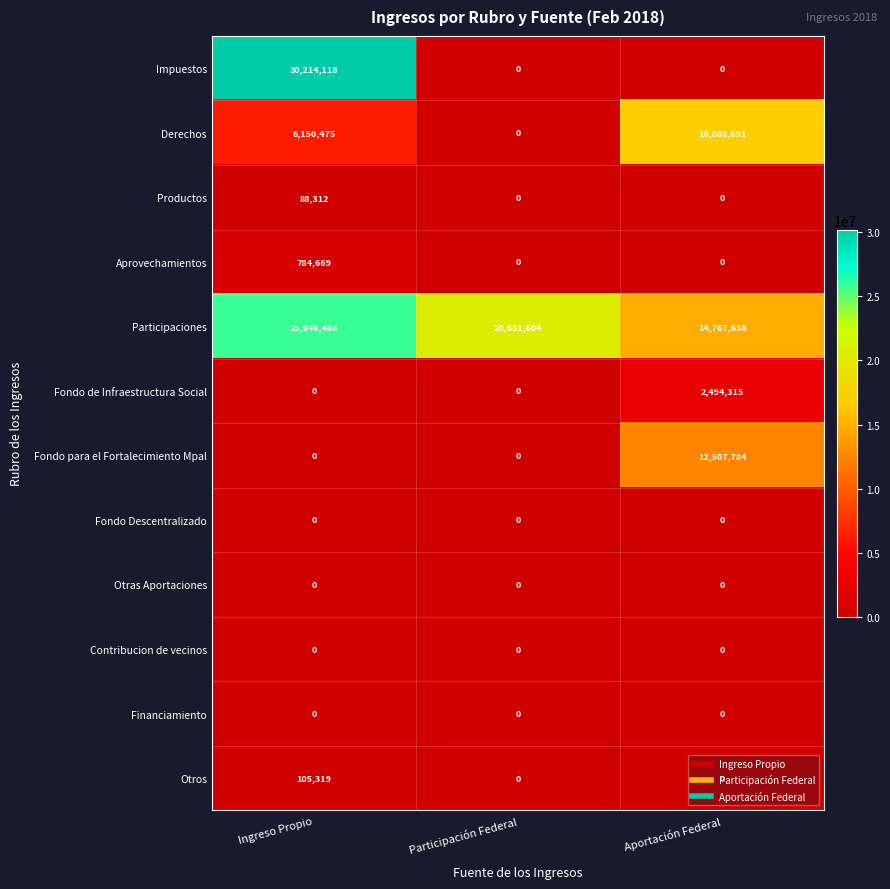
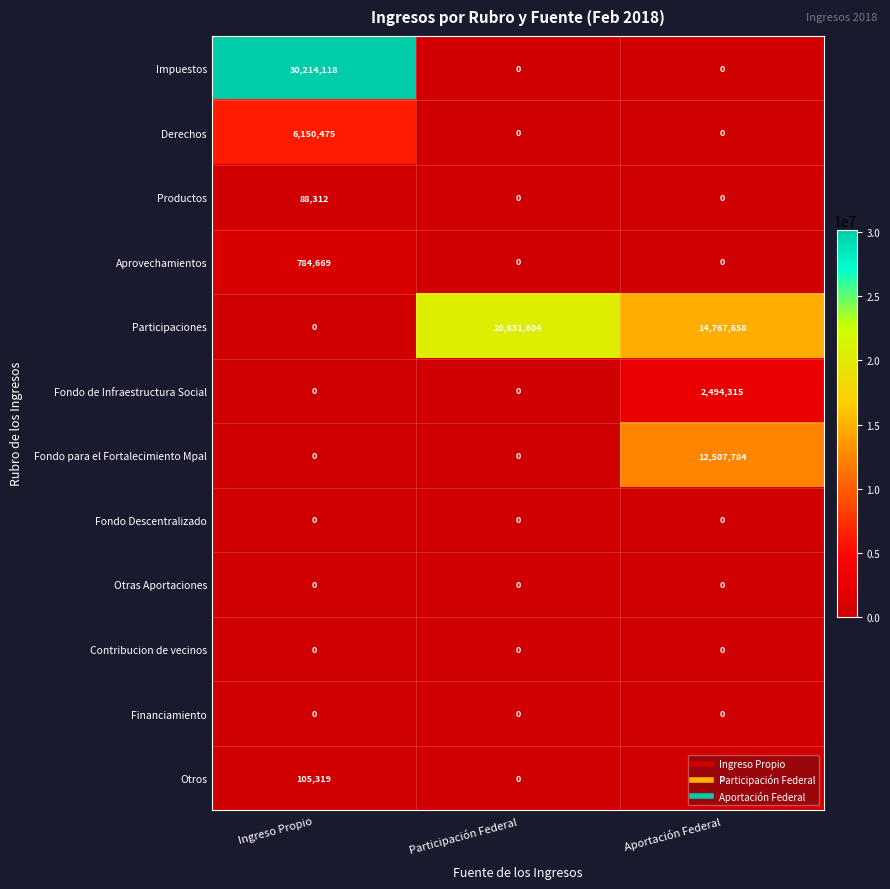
Derechos, Aportación Federal: 16,888,691 -> 0
Participaciones, Ingreso Propio: 25,848,486 -> 0
